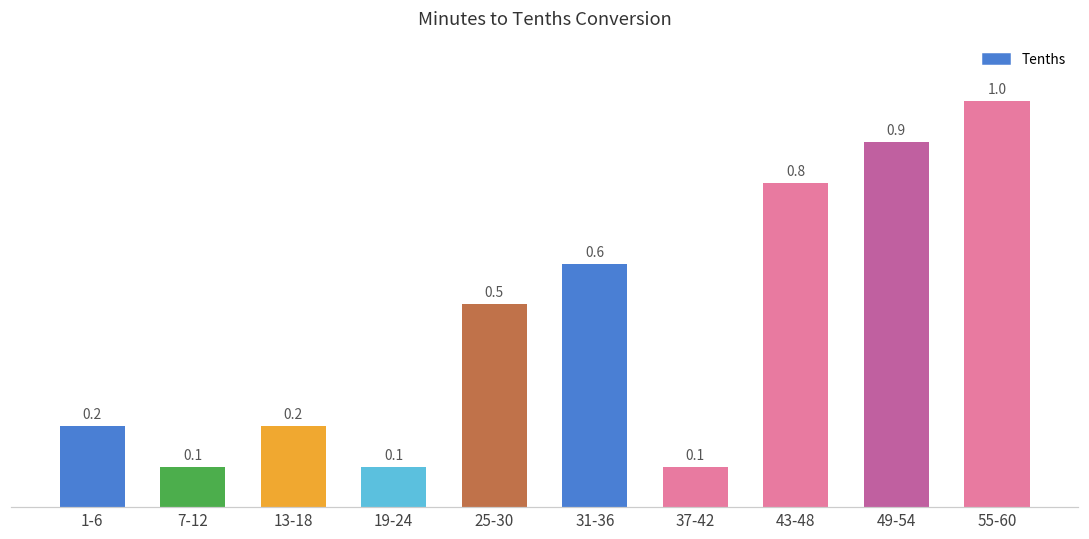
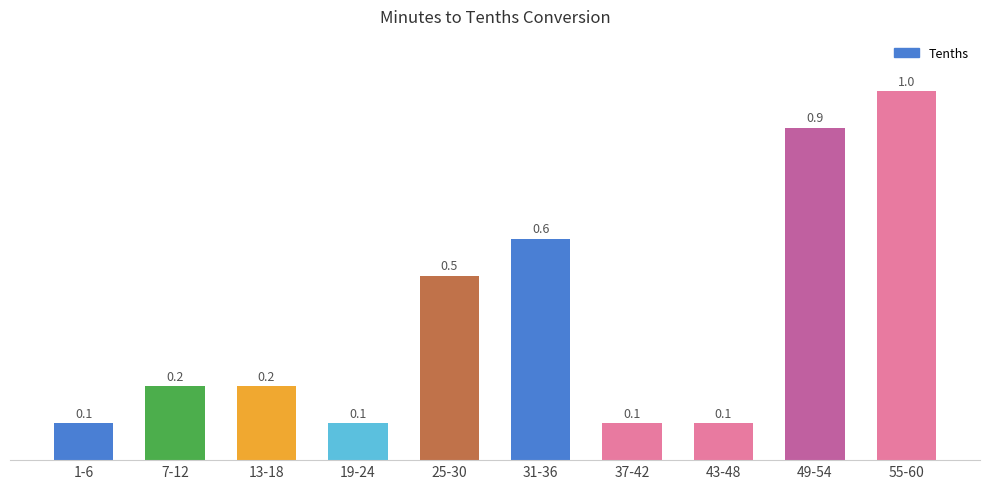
1-6: 0.2 -> 0.1
7-12: 0.1 -> 0.2
43-48: 0.8 -> 0.1
